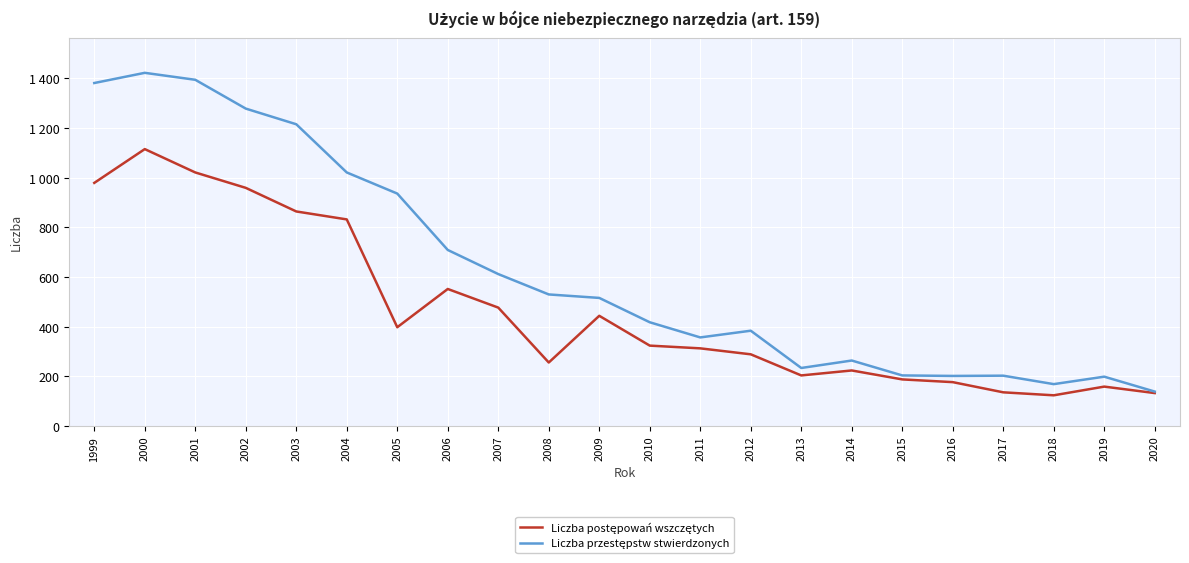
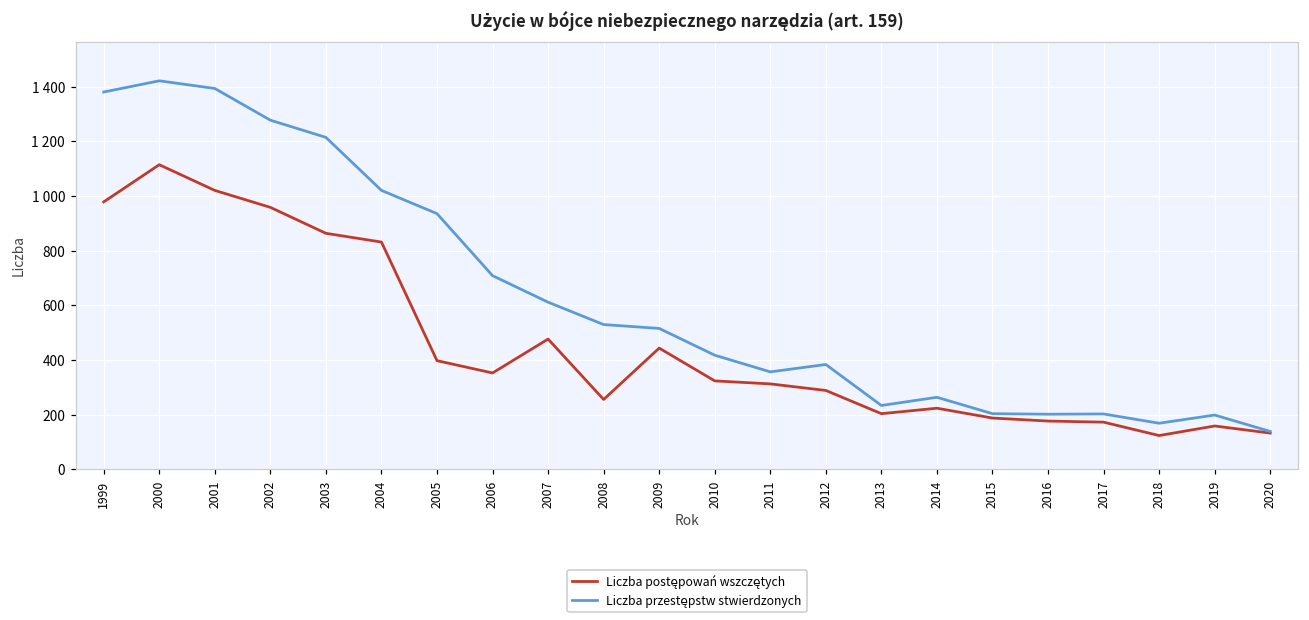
Liczba postępowań wszczętych, 2006: 550 -> 350
Liczba postępowań wszczętych, 2017: 140 -> 170
